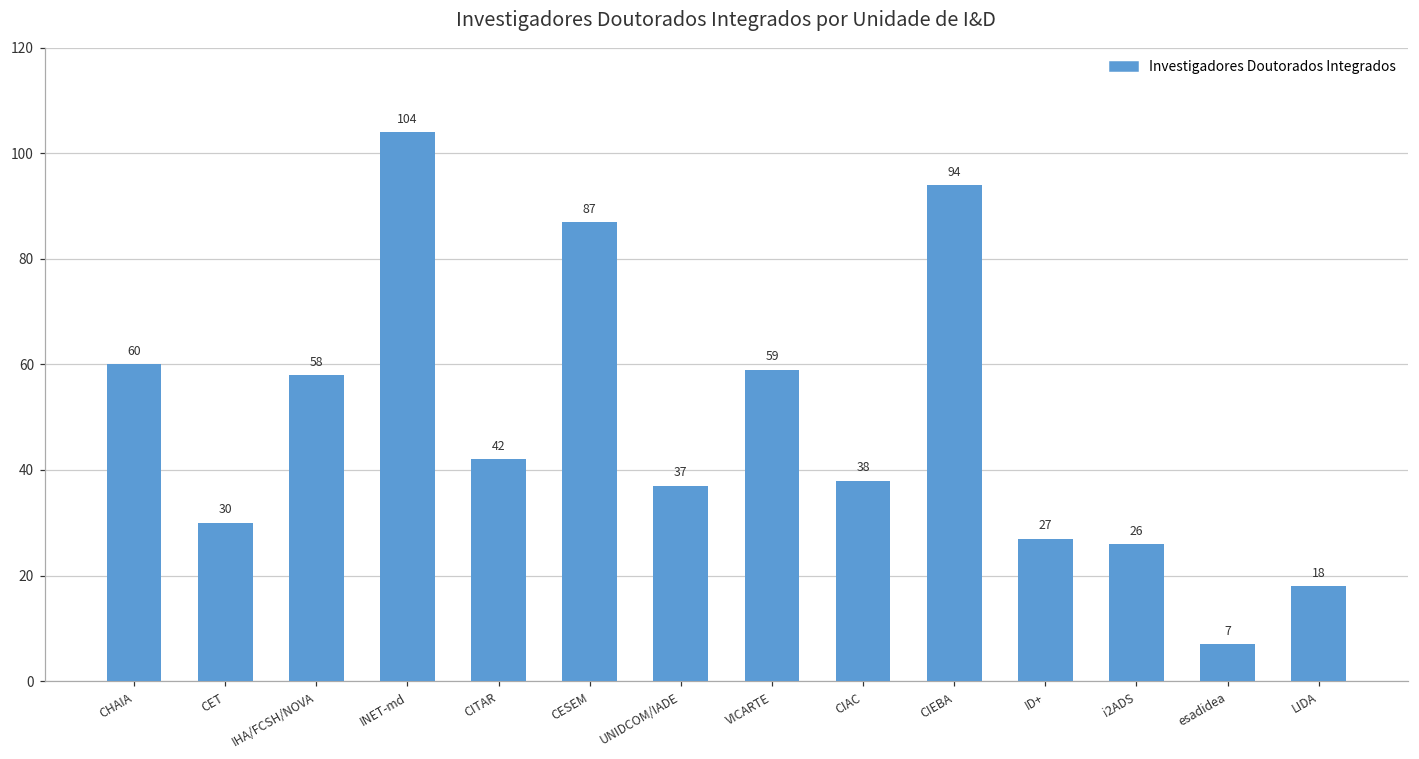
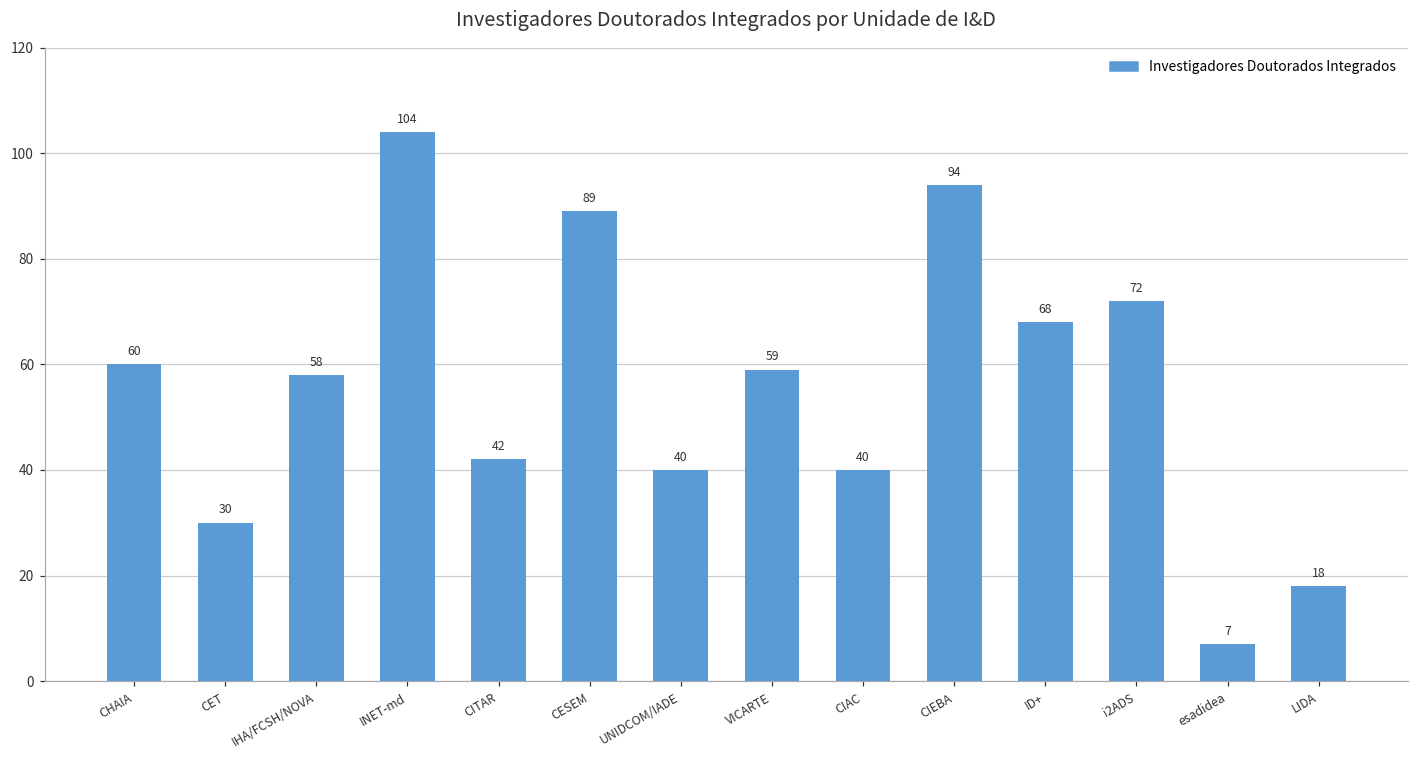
CESEM: 87 -> 89
UNIDCOM/IADE: 37 -> 40
CIAC: 38 -> 40
ID+: 27 -> 68
i2ADS: 26 -> 72
